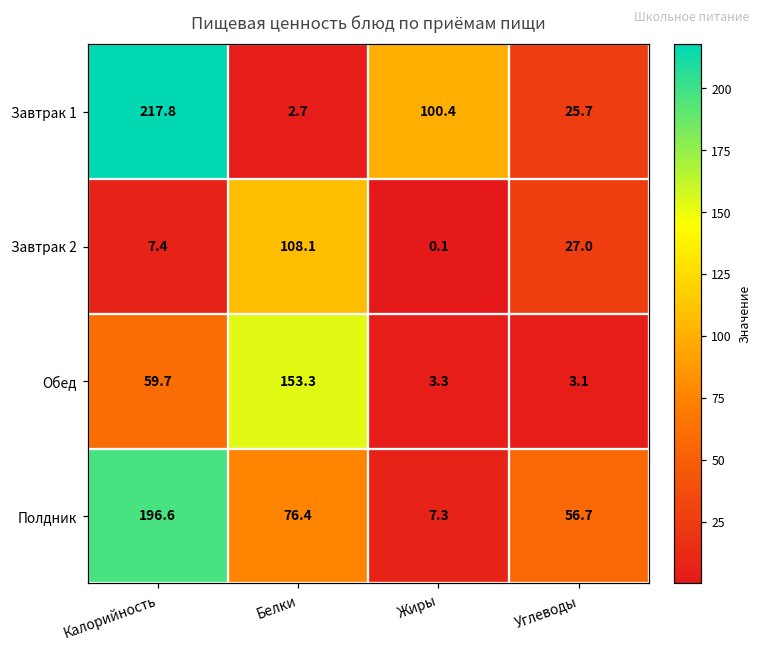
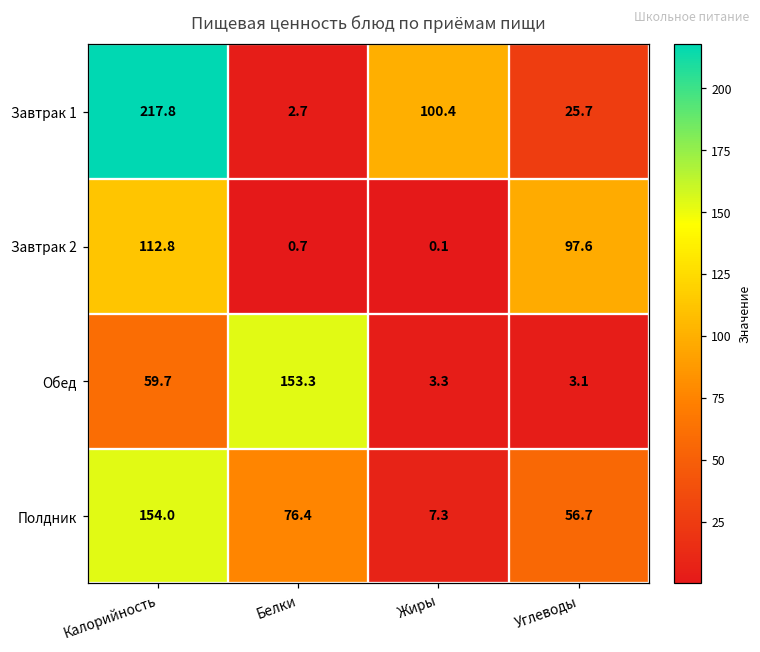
Завтрак 2, Калорийность: 7.4 -> 112.8
Завтрак 2, Белки: 108.1 -> 0.7
Завтрак 2, Углеводы: 27.0 -> 97.6
Полдник, Калорийность: 196.6 -> 154.0
